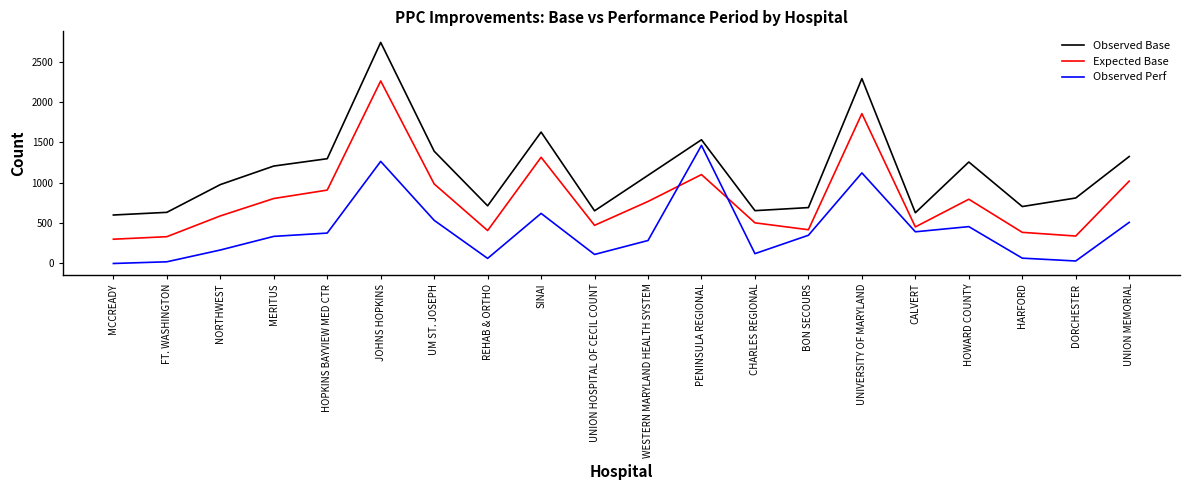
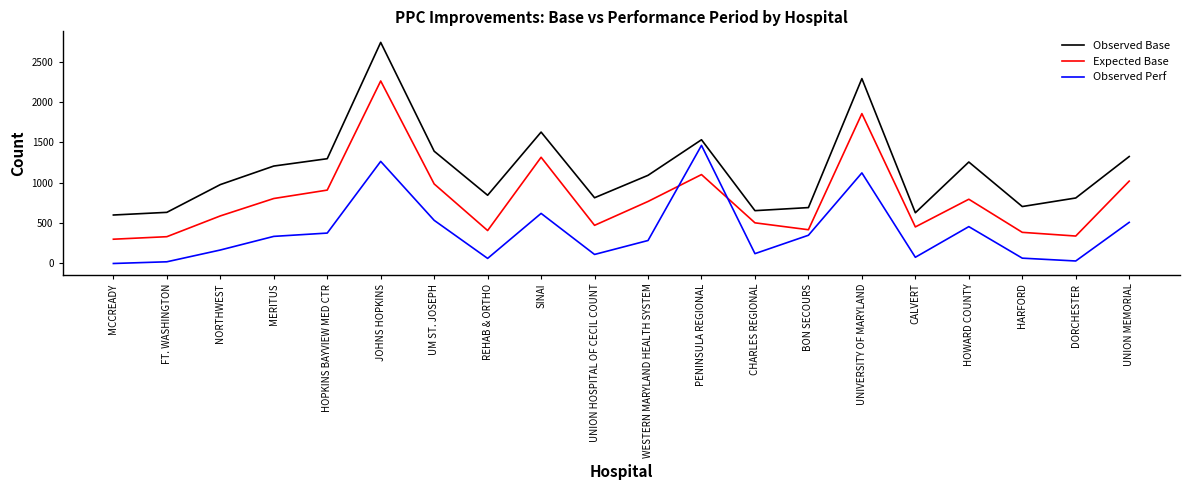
Observed Base, REHAB & ORTHO: 700 -> 800
Observed Base, UNION HOSPITAL OF CECIL COUNT: 700 -> 800
Observed Perf, CALVERT: 400 -> 100
